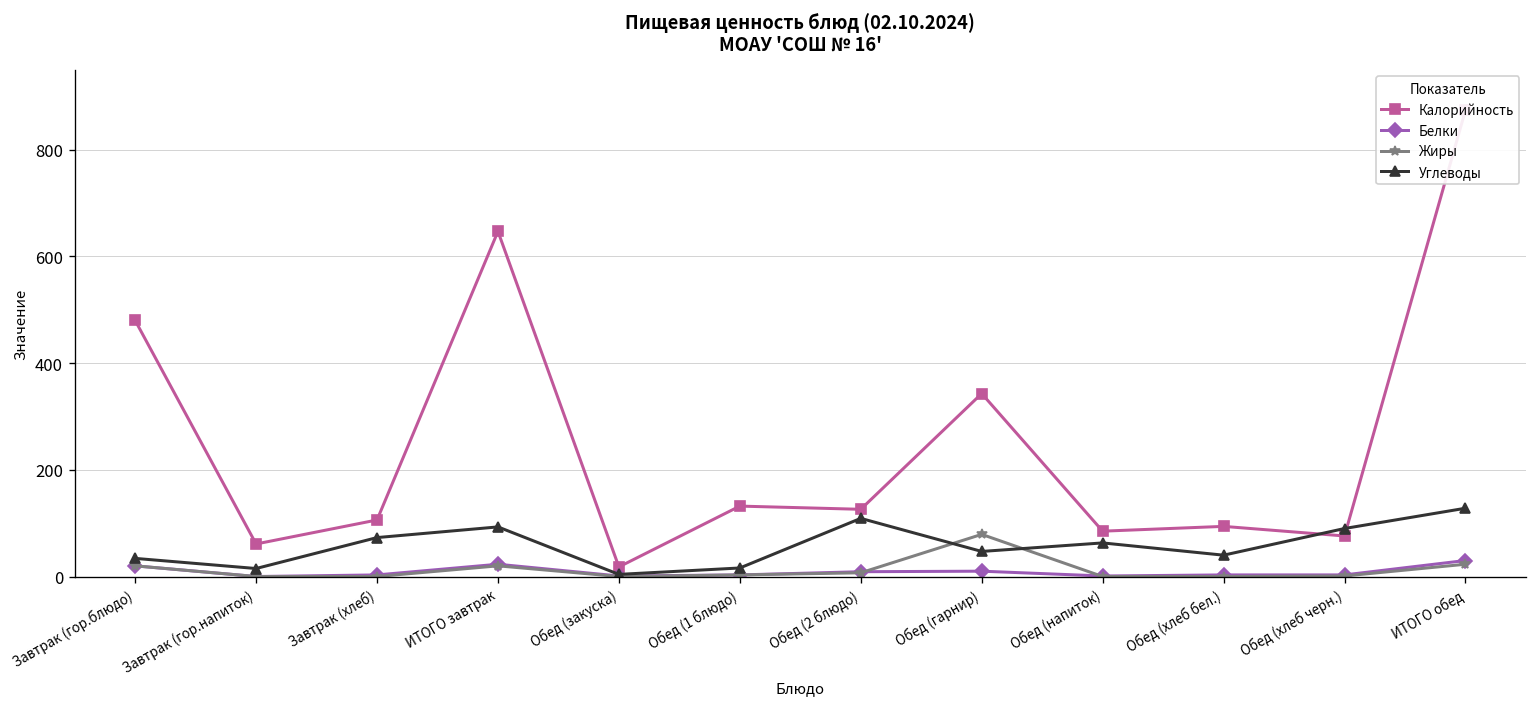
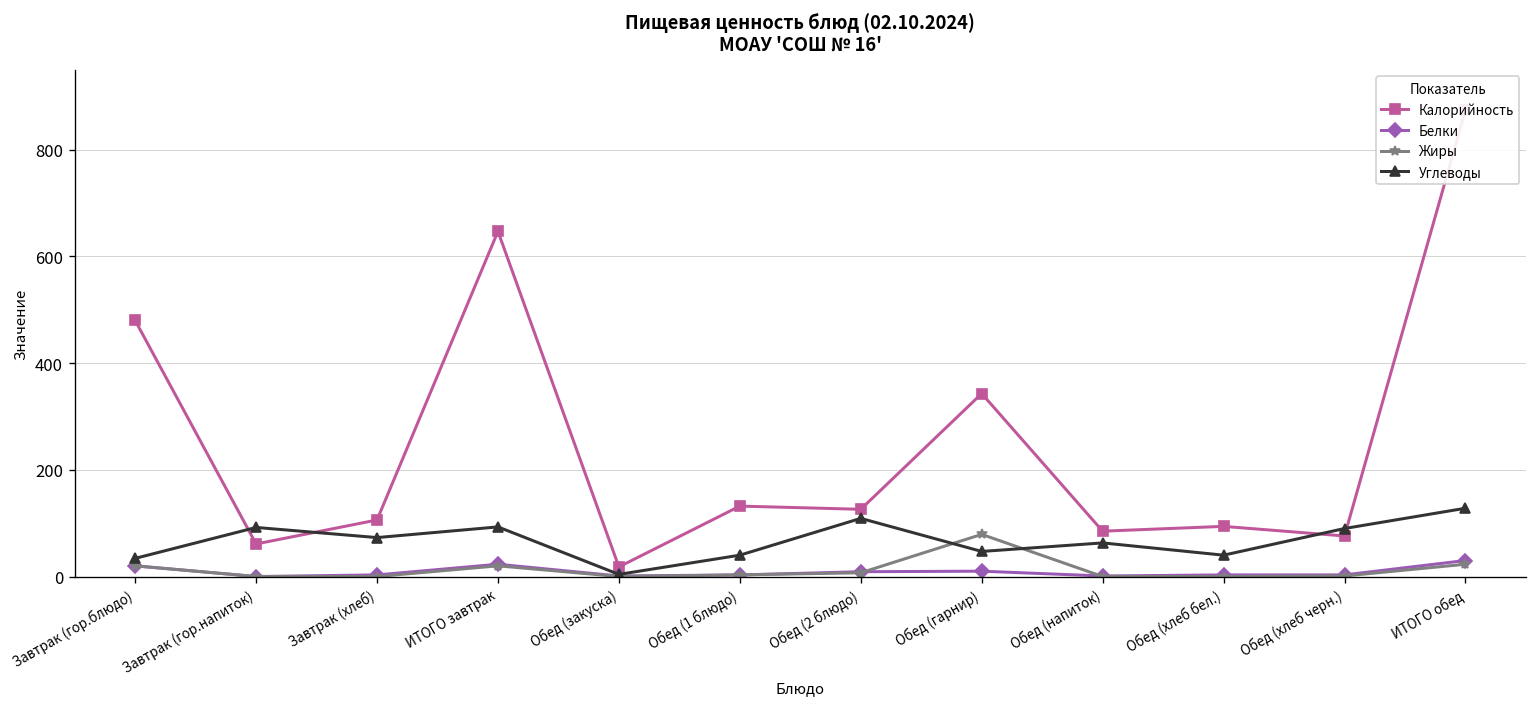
Углеводы, Завтрак (гор.напиток): 20 -> 90
Углеводы, Обед (1 блюдо): 20 -> 40
